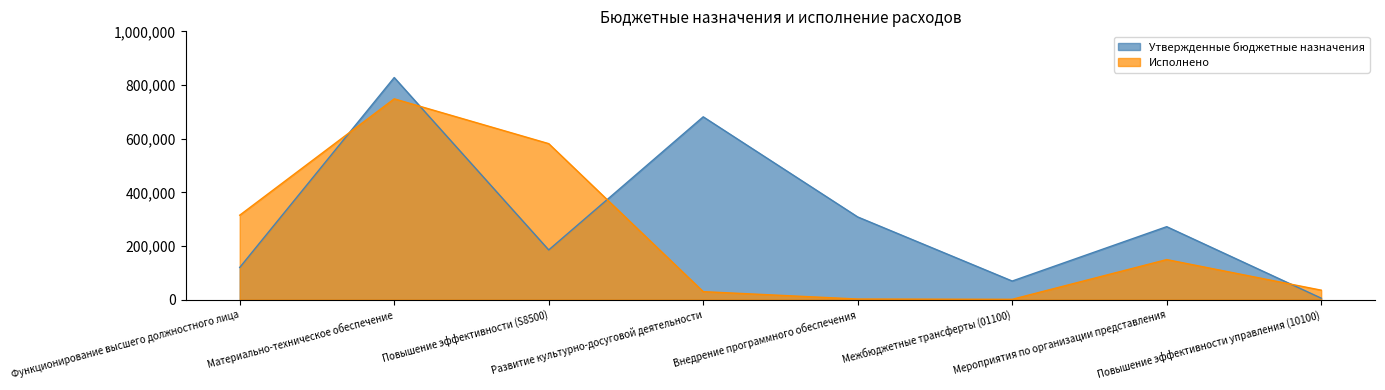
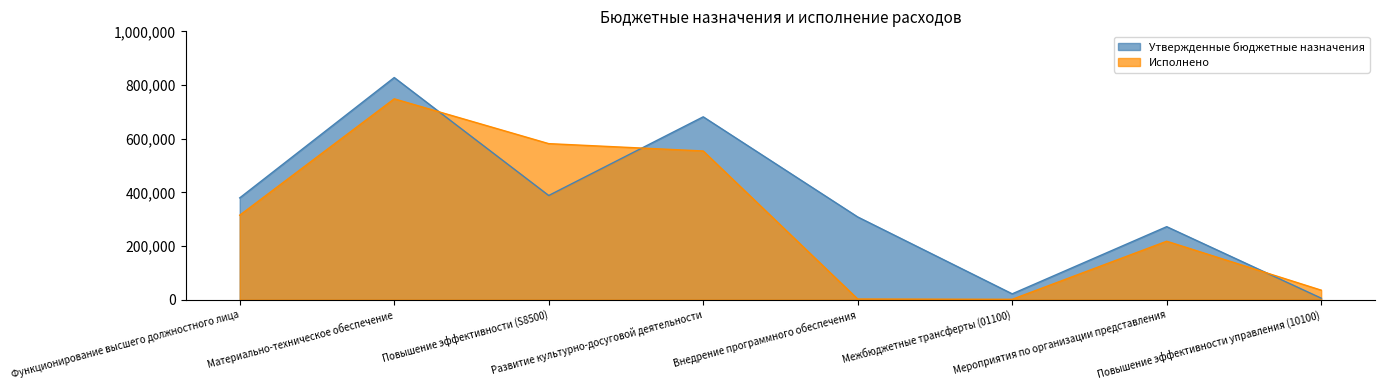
Утвержденные бюджетные назначения, Функционирование высшего должностного лица: 120,000 -> 380,000
Утвержденные бюджетные назначения, Повышение эффективности (S8500): 190,000 -> 390,000
Исполнено, Развитие культурно-досуговой деятельности: 30,000 -> 550,000
Утвержденные бюджетные назначения, Межбюджетные трансферты (01100): 70,000 -> 20,000
Исполнено, Мероприятия по организации представления: 150,000 -> 220,000
